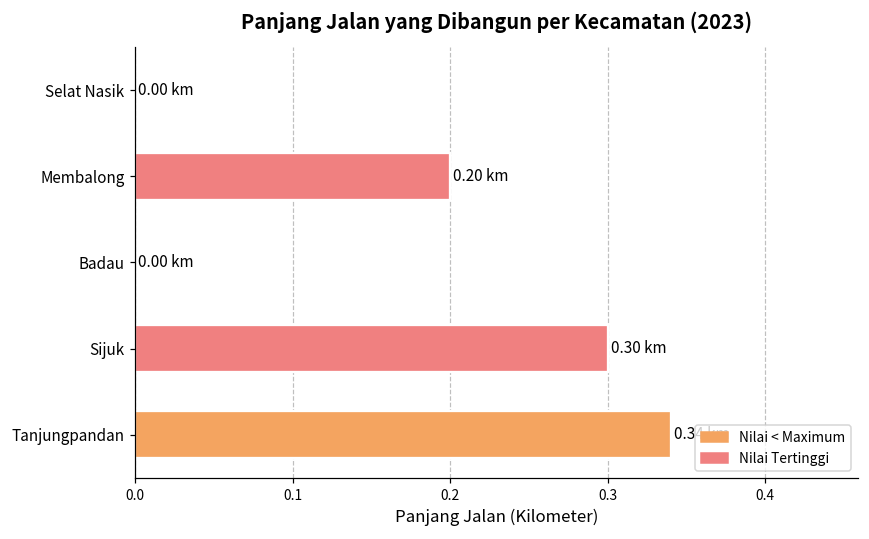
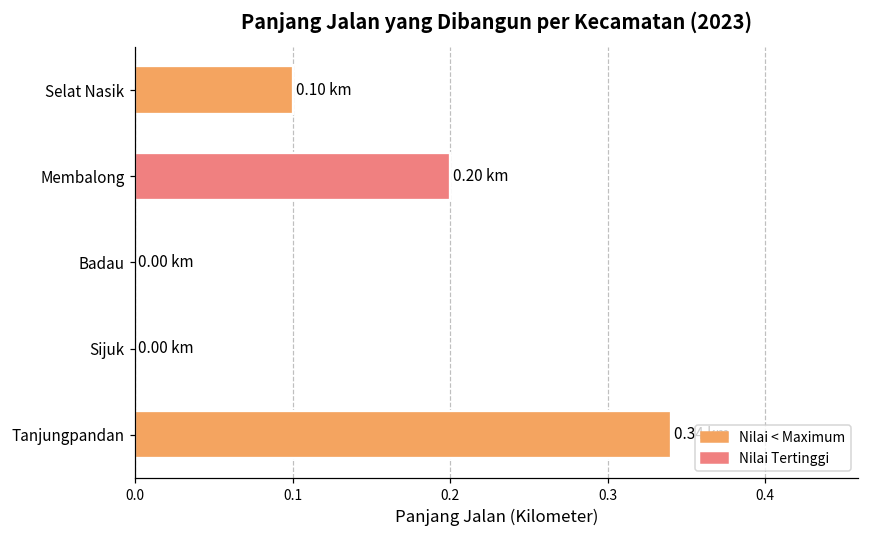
Selat Nasik: 0.00 -> 0.10
Sijuk: 0.30 -> 0.00
